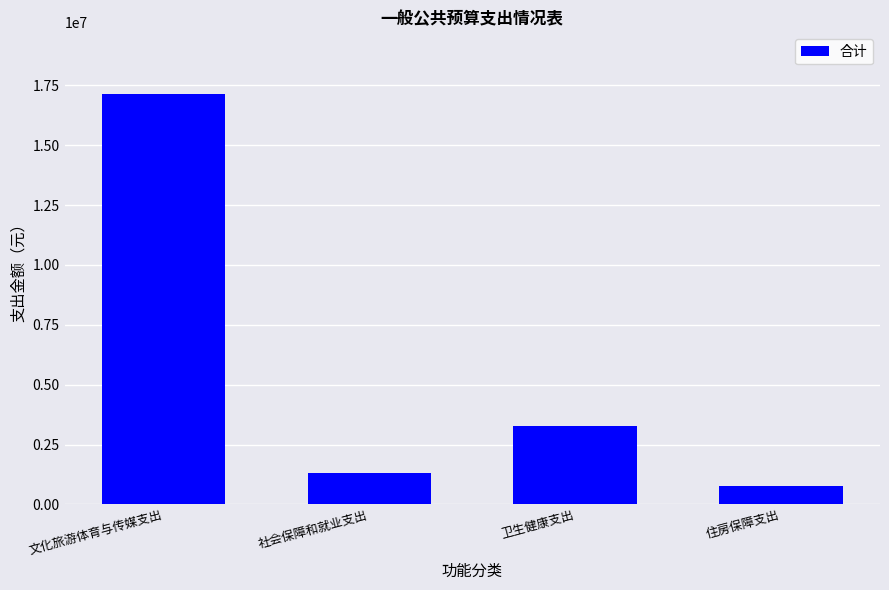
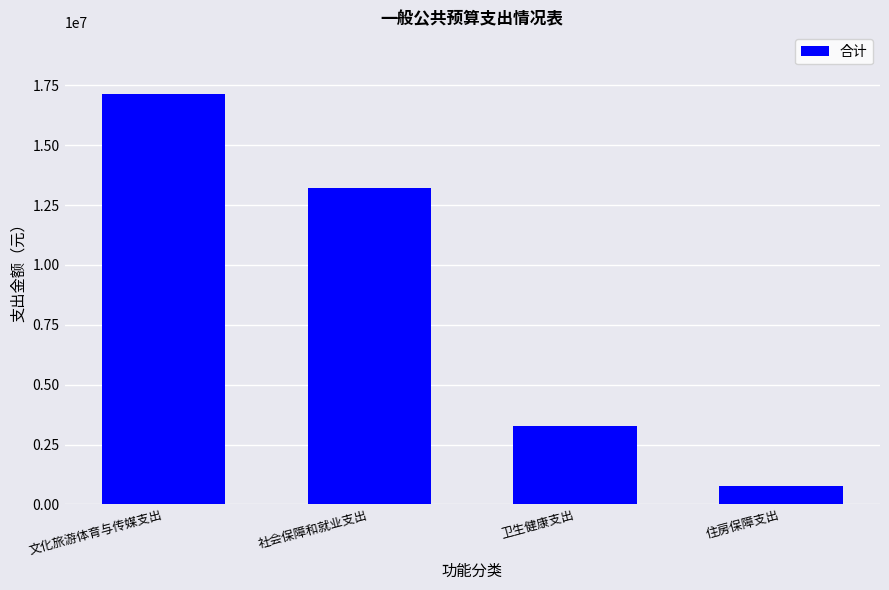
社会保障和就业支出: 1300000 -> 13200000
